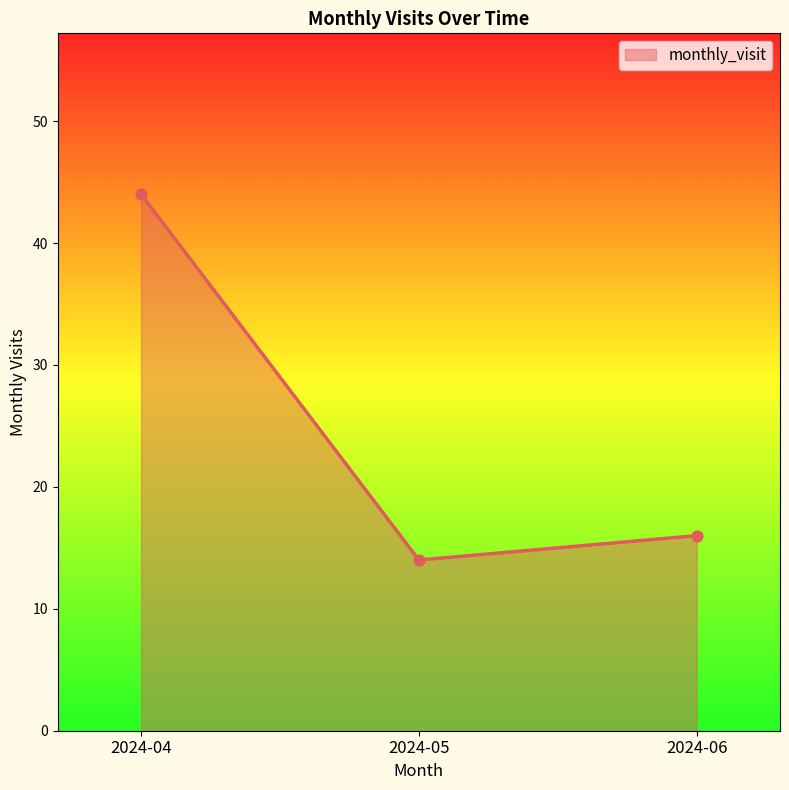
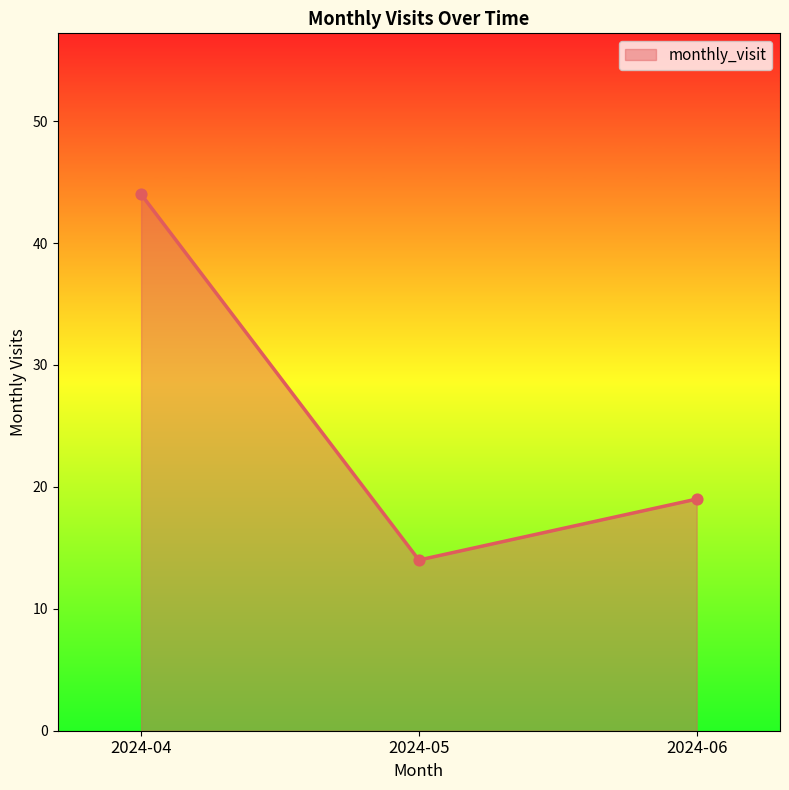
2024-06: 16 -> 19
